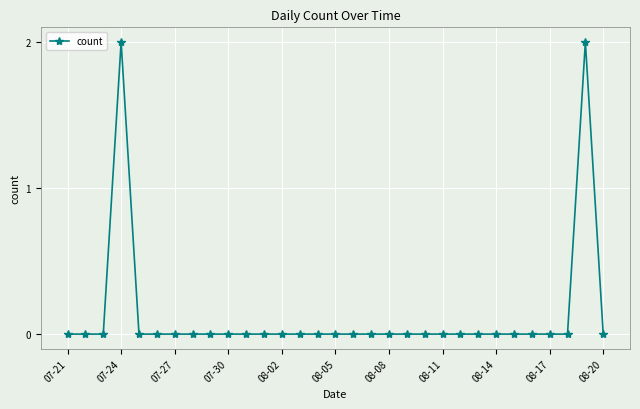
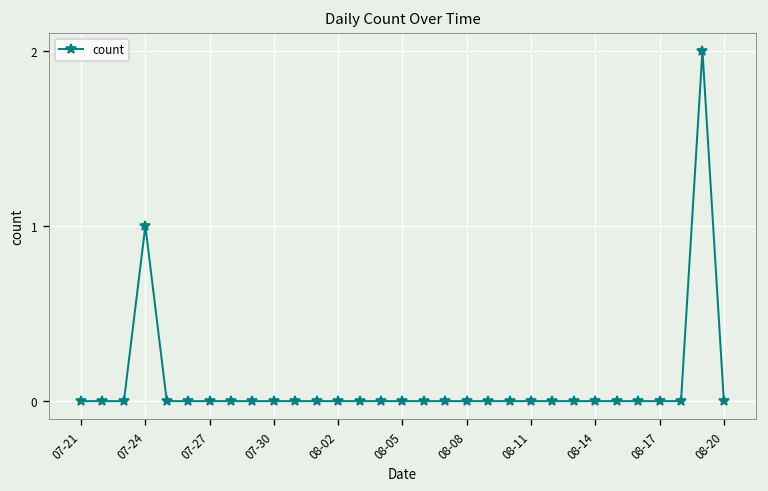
07-24: 2 -> 1
